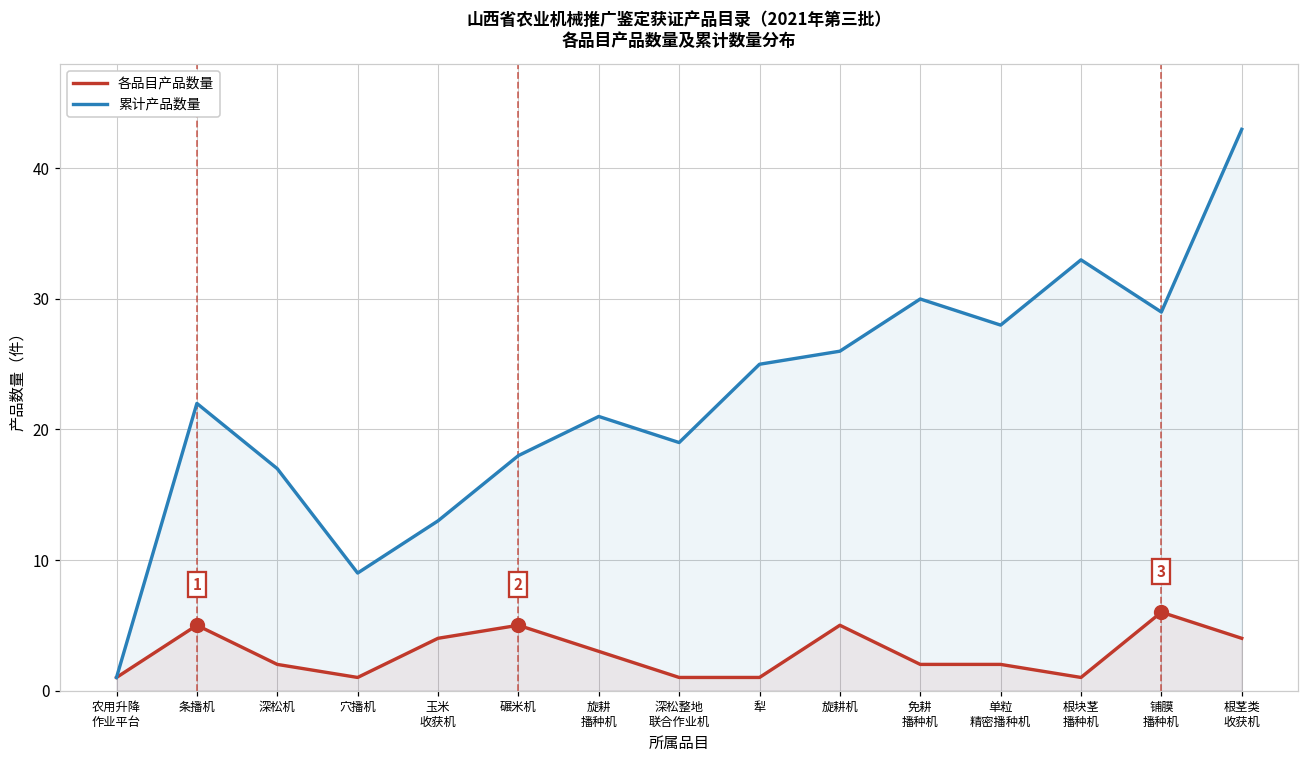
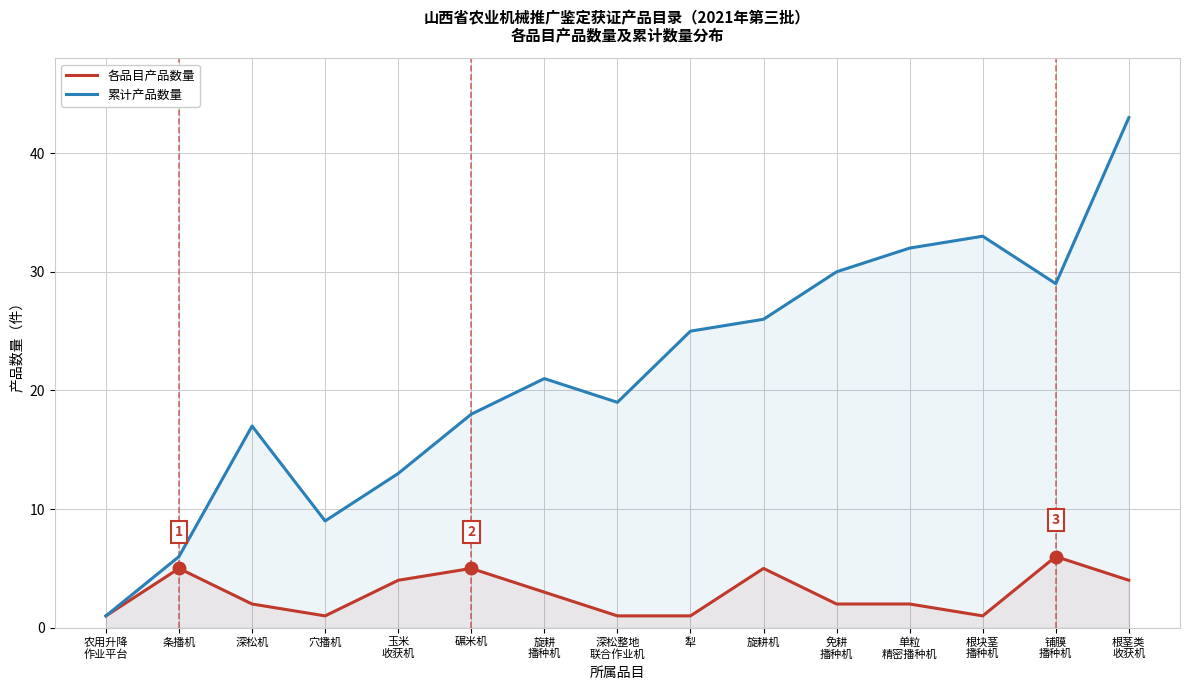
累计产品数量, 条播机: 22 -> 6
累计产品数量, 单粒 精密播种机: 28 -> 32
